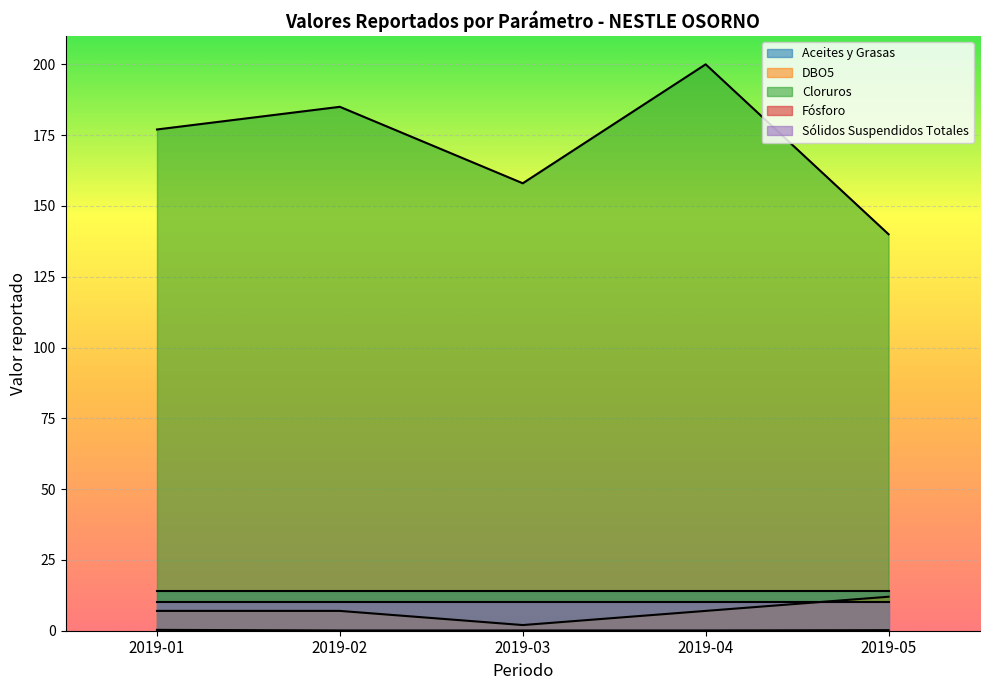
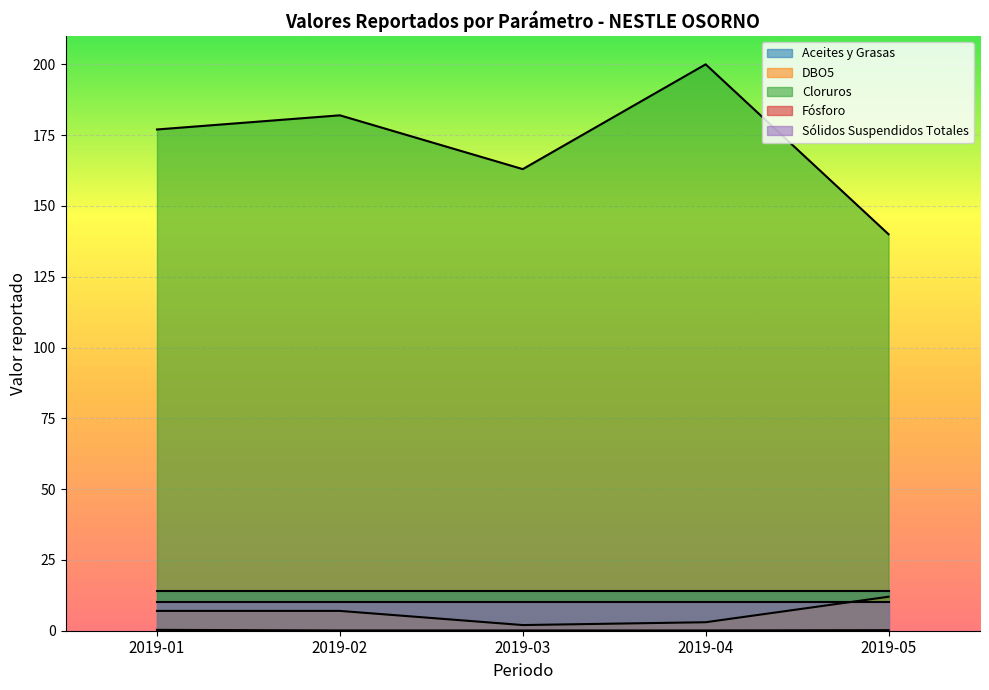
Cloruros, 2019-02: 185 -> 182
Cloruros, 2019-03: 158 -> 163
DBO5, 2019-04: 7 -> 3
